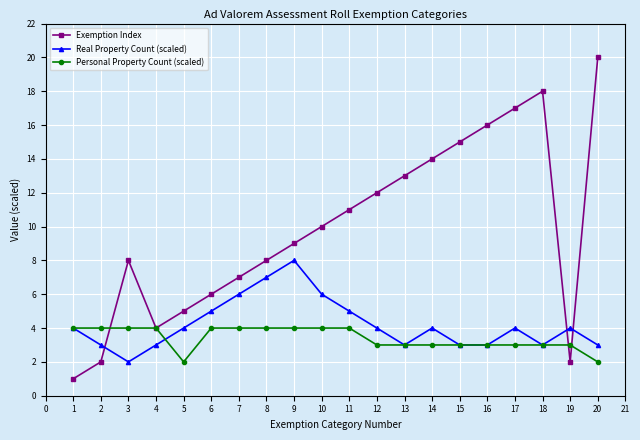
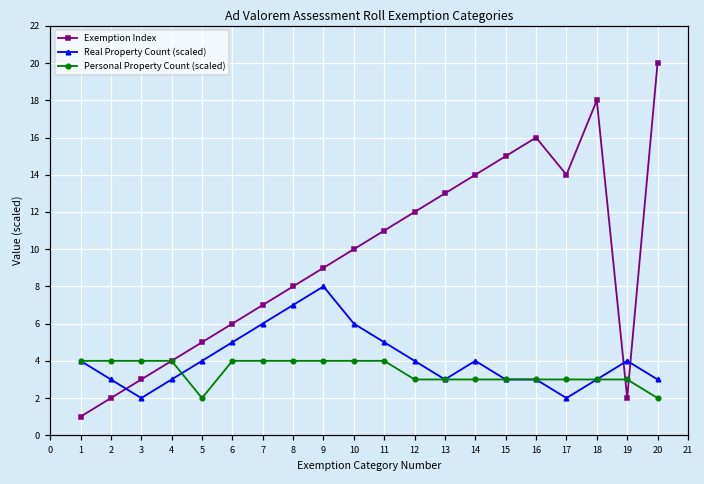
Exemption Index, 3: 8 -> 3
Exemption Index, 17: 17 -> 14
Real Property Count (scaled), 17: 4 -> 2
